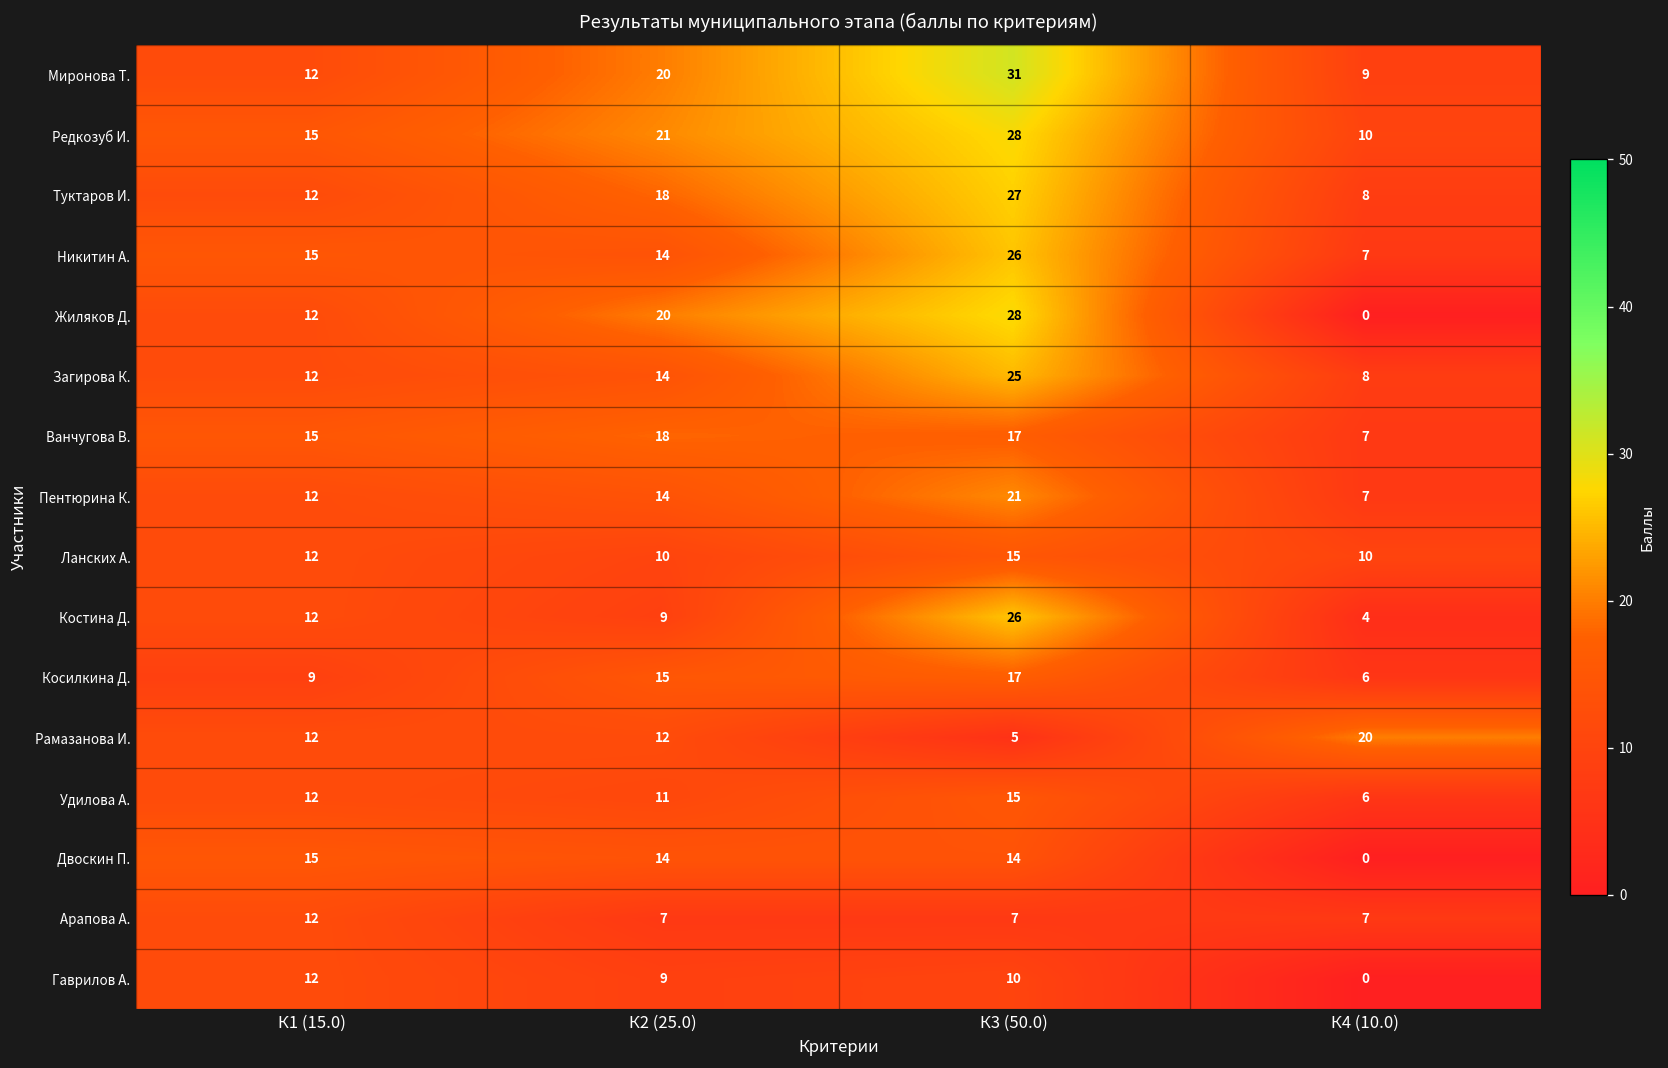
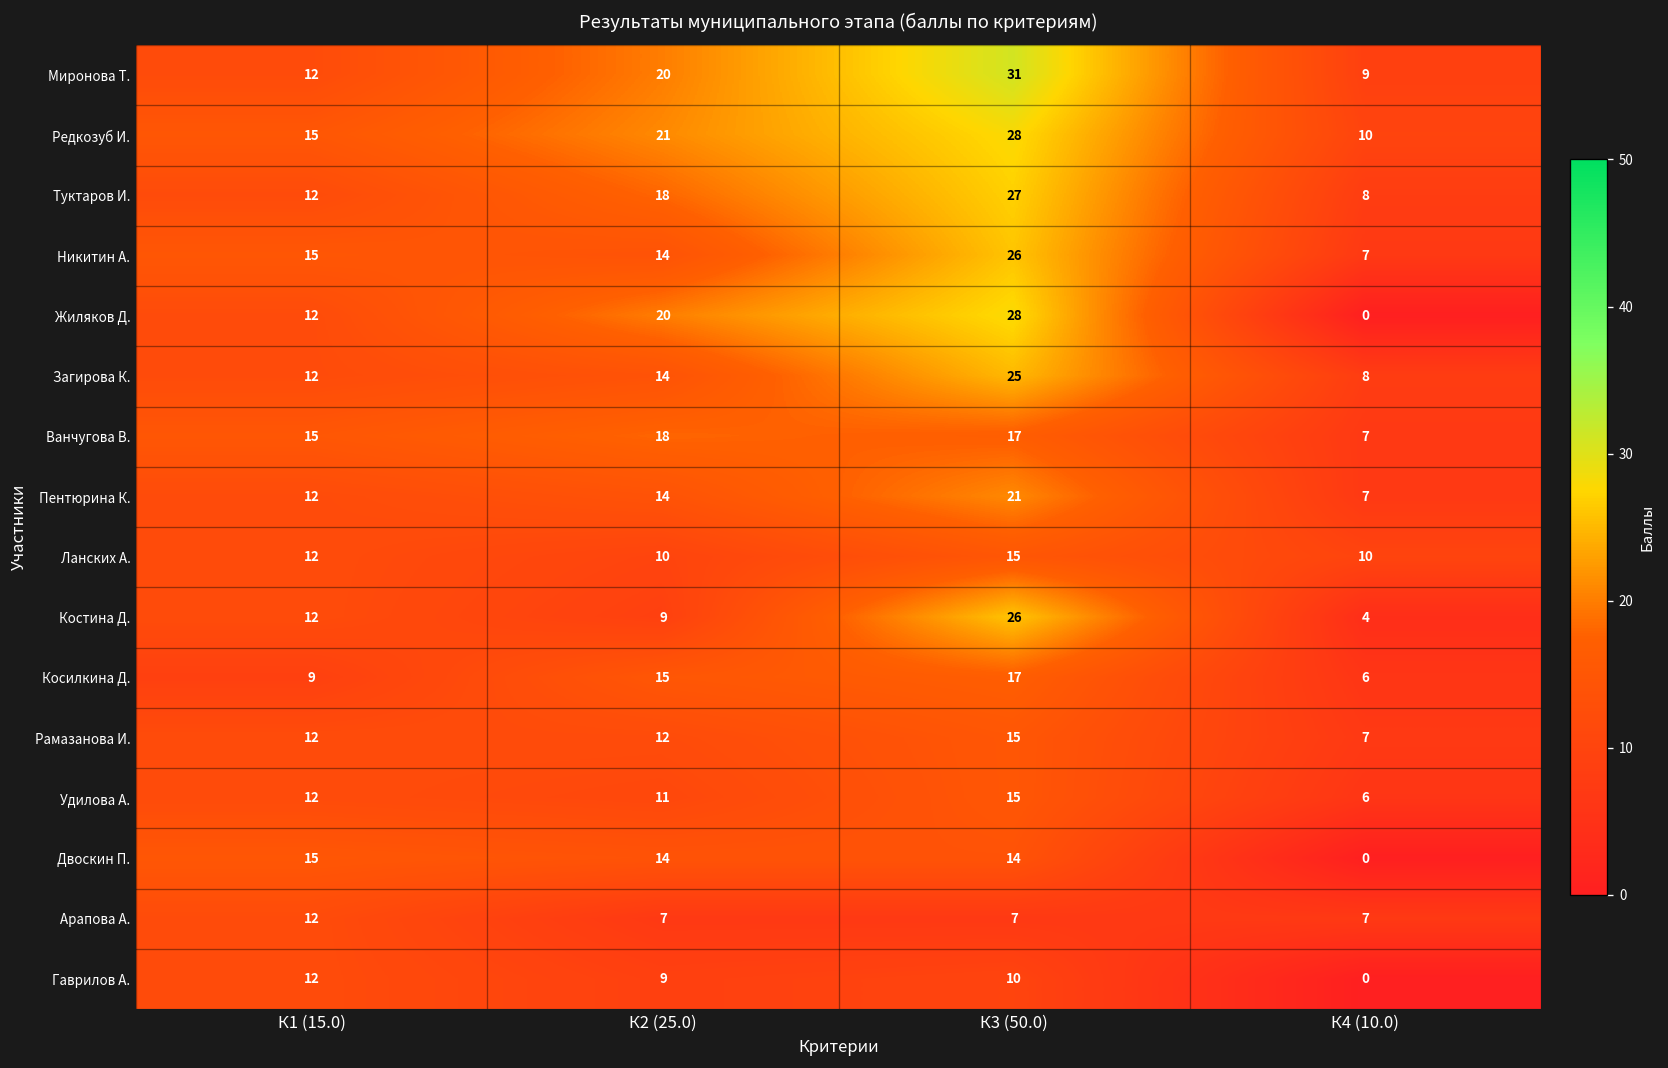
Рамазанова И., К3 (50.0): 5 -> 15
Рамазанова И., К4 (10.0): 20 -> 7
